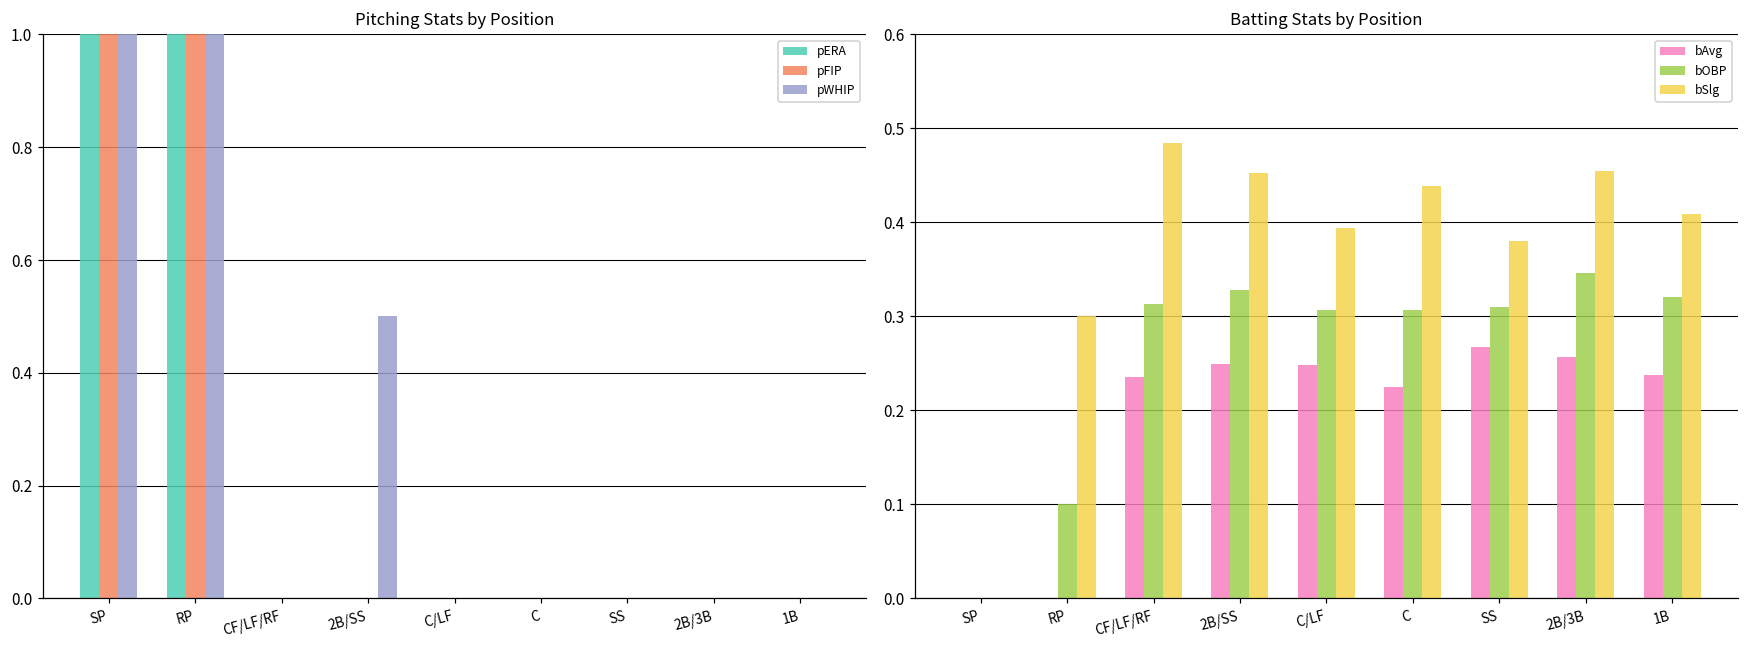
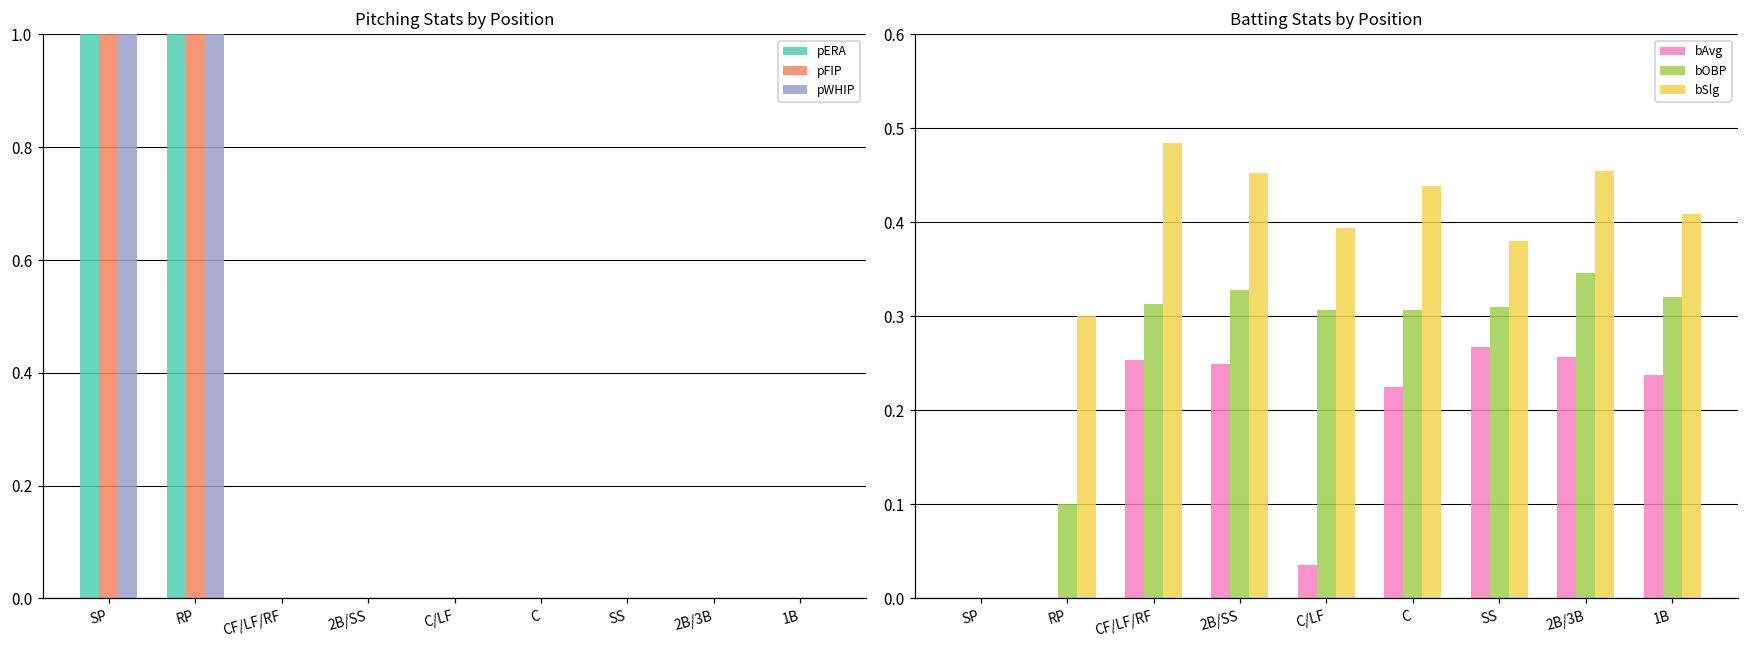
Pitching Stats by Position, pWHIP, 2B/SS: 0.5 -> 0.0
Batting Stats by Position, bAvg, CF/LF/RF: 0.24 -> 0.25
Batting Stats by Position, bAvg, C/LF: 0.25 -> 0.04
